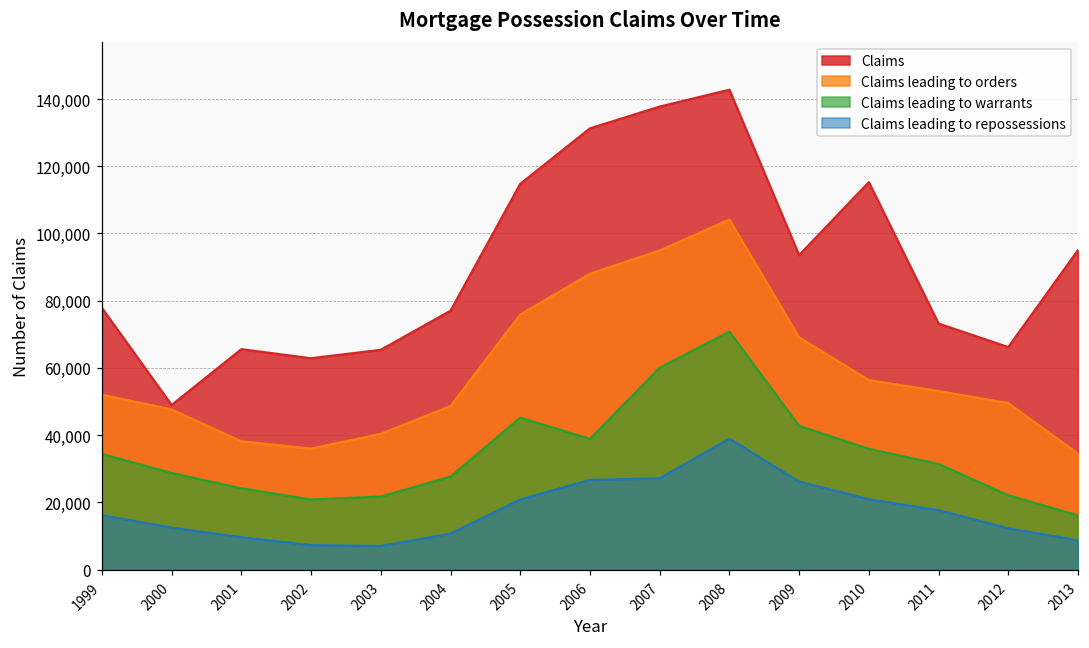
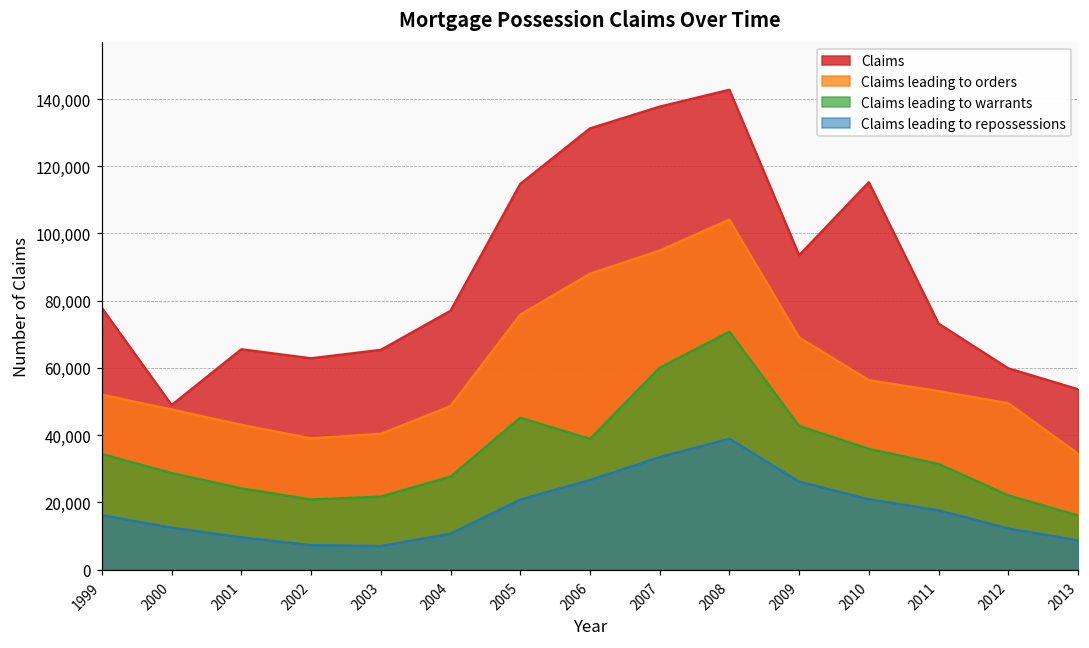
Claims leading to orders, 2001: 38,000 -> 43,000
Claims leading to orders, 2002: 36,000 -> 39,000
Claims leading to repossessions, 2007: 27,000 -> 33,000
Claims, 2012: 66,000 -> 60,000
Claims, 2013: 95,000 -> 54,000
